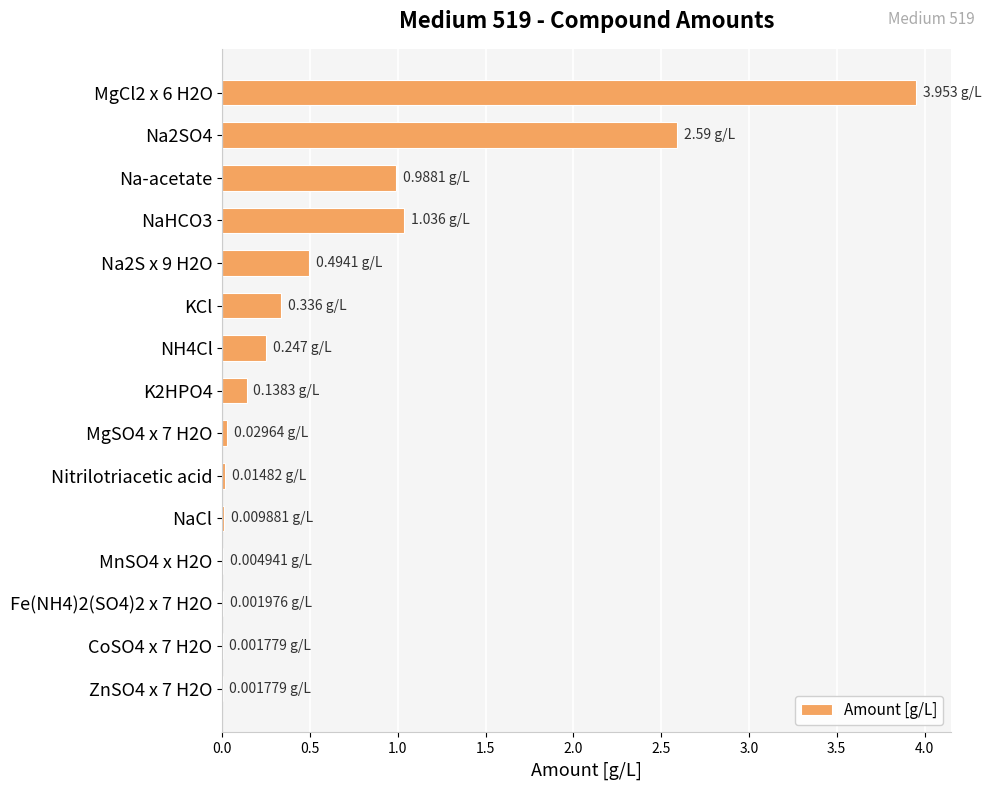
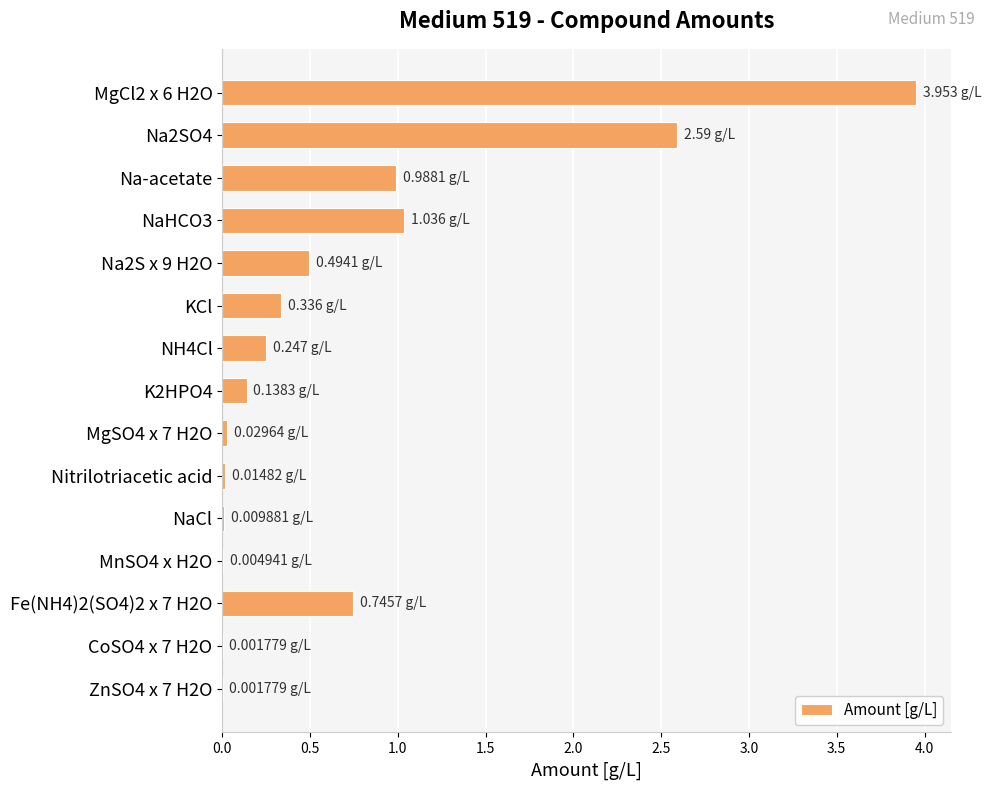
Fe(NH4)2(SO4)2 x 7 H2O: 0.001976 -> 0.7457
